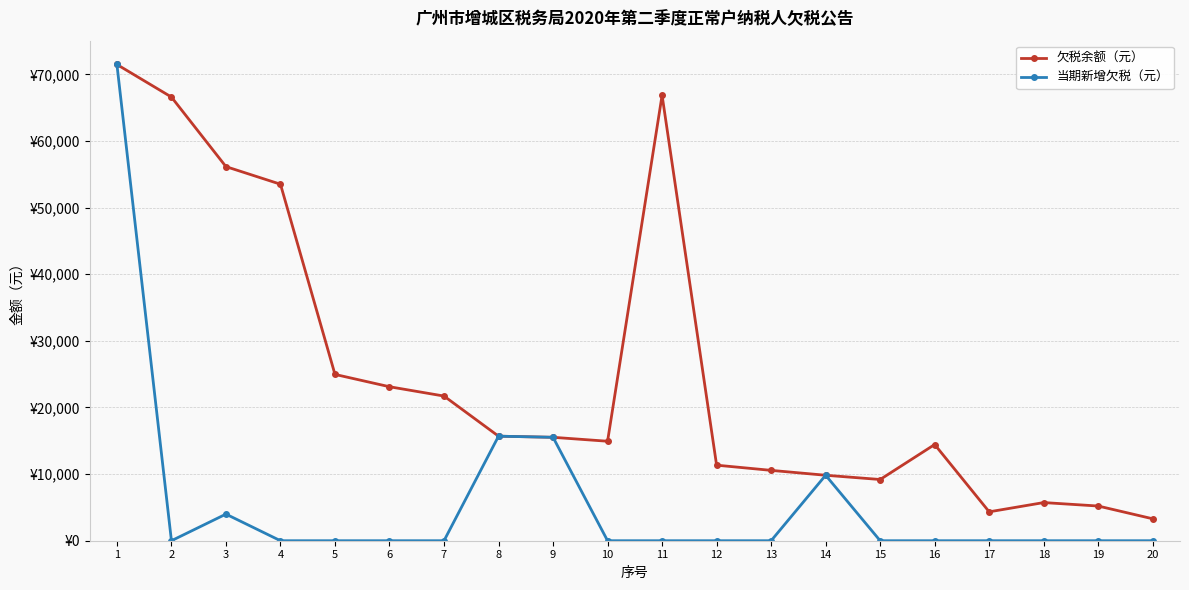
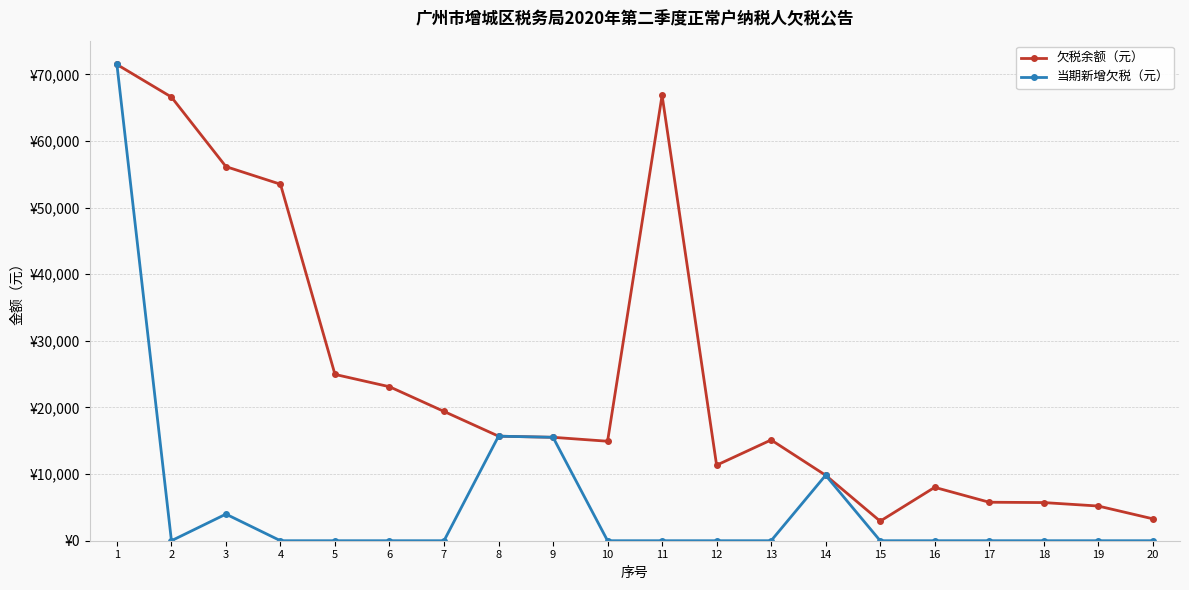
欠税余额（元）, 7: ¥22,000 -> ¥19,000
欠税余额（元）, 13: ¥11,000 -> ¥15,000
欠税余额（元）, 15: ¥9,000 -> ¥3,000
欠税余额（元）, 16: ¥14,000 -> ¥8,000
欠税余额（元）, 17: ¥4,000 -> ¥6,000
